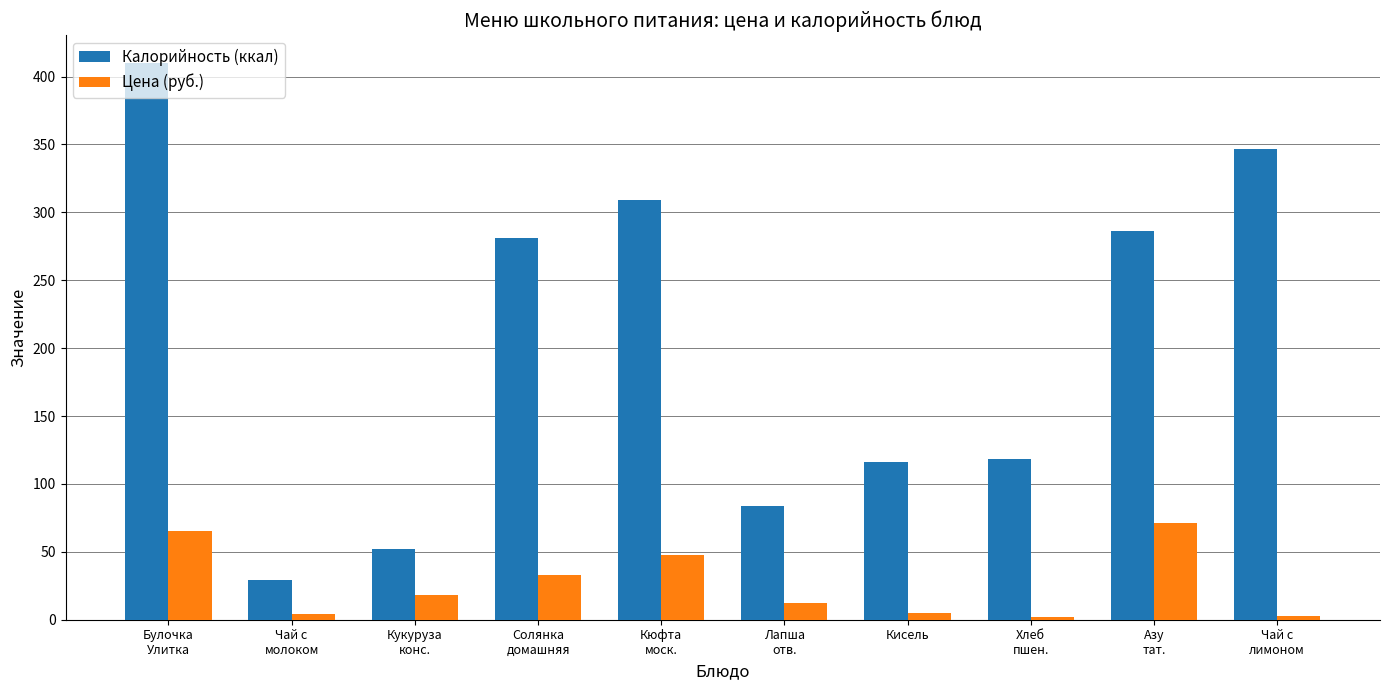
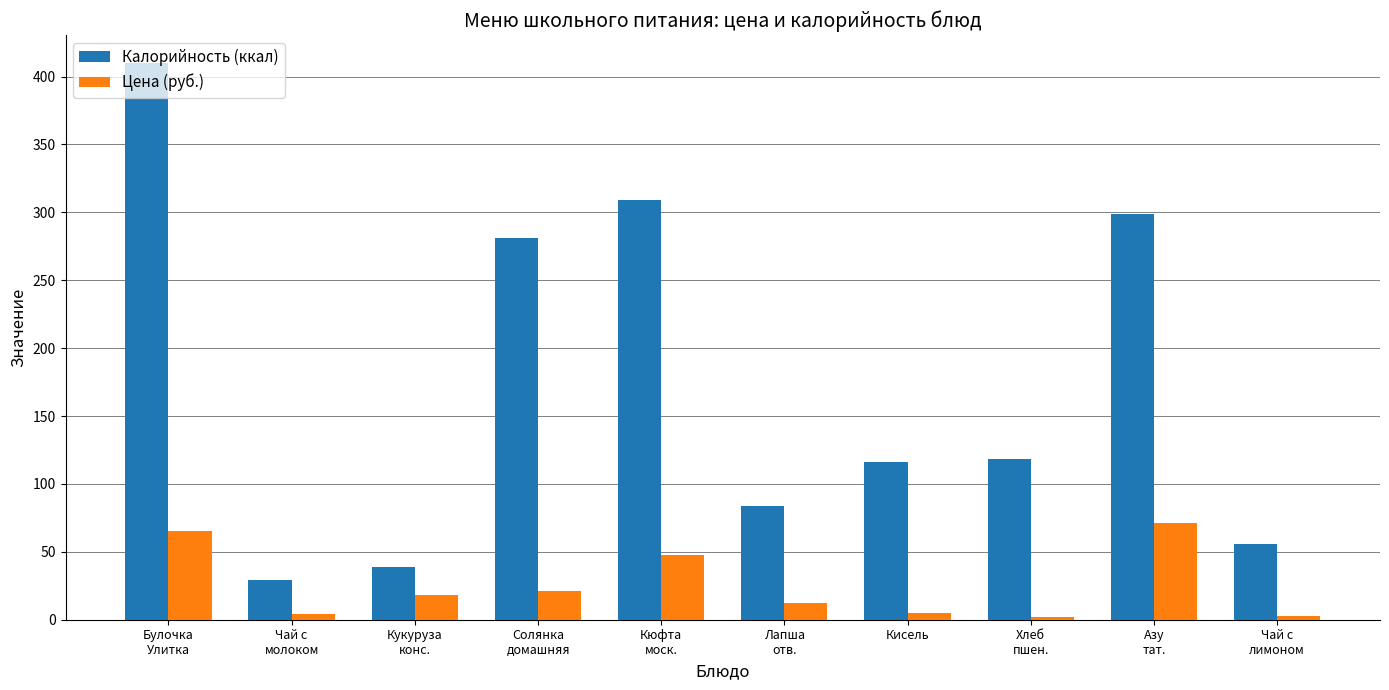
Калорийность (ккал), Кукуруза конс.: 52 -> 39
Цена (руб.), Солянка домашняя: 33 -> 22
Калорийность (ккал), Азу тат.: 286 -> 299
Калорийность (ккал), Чай с лимоном: 347 -> 56
